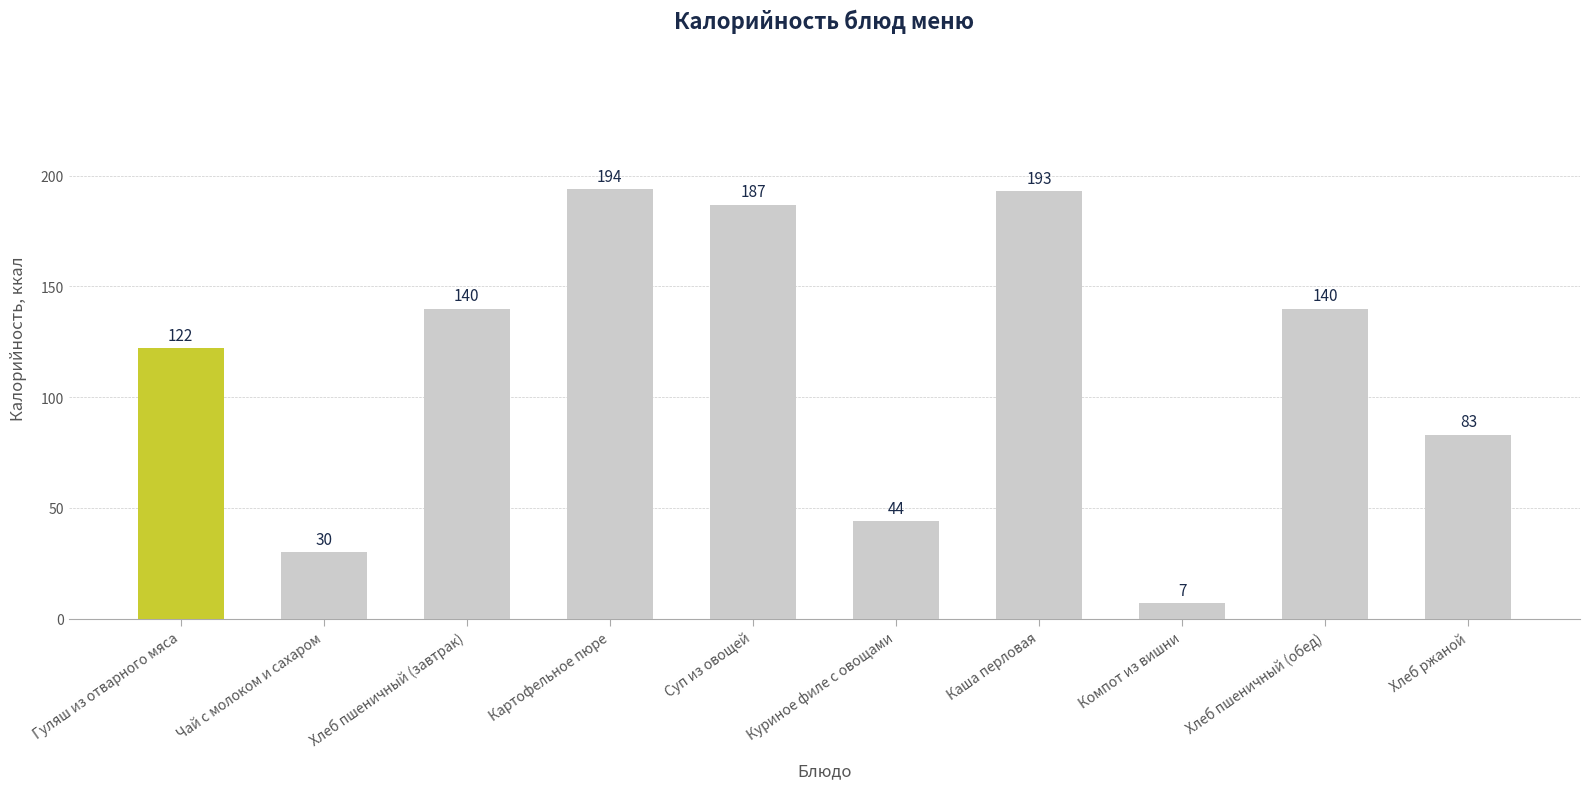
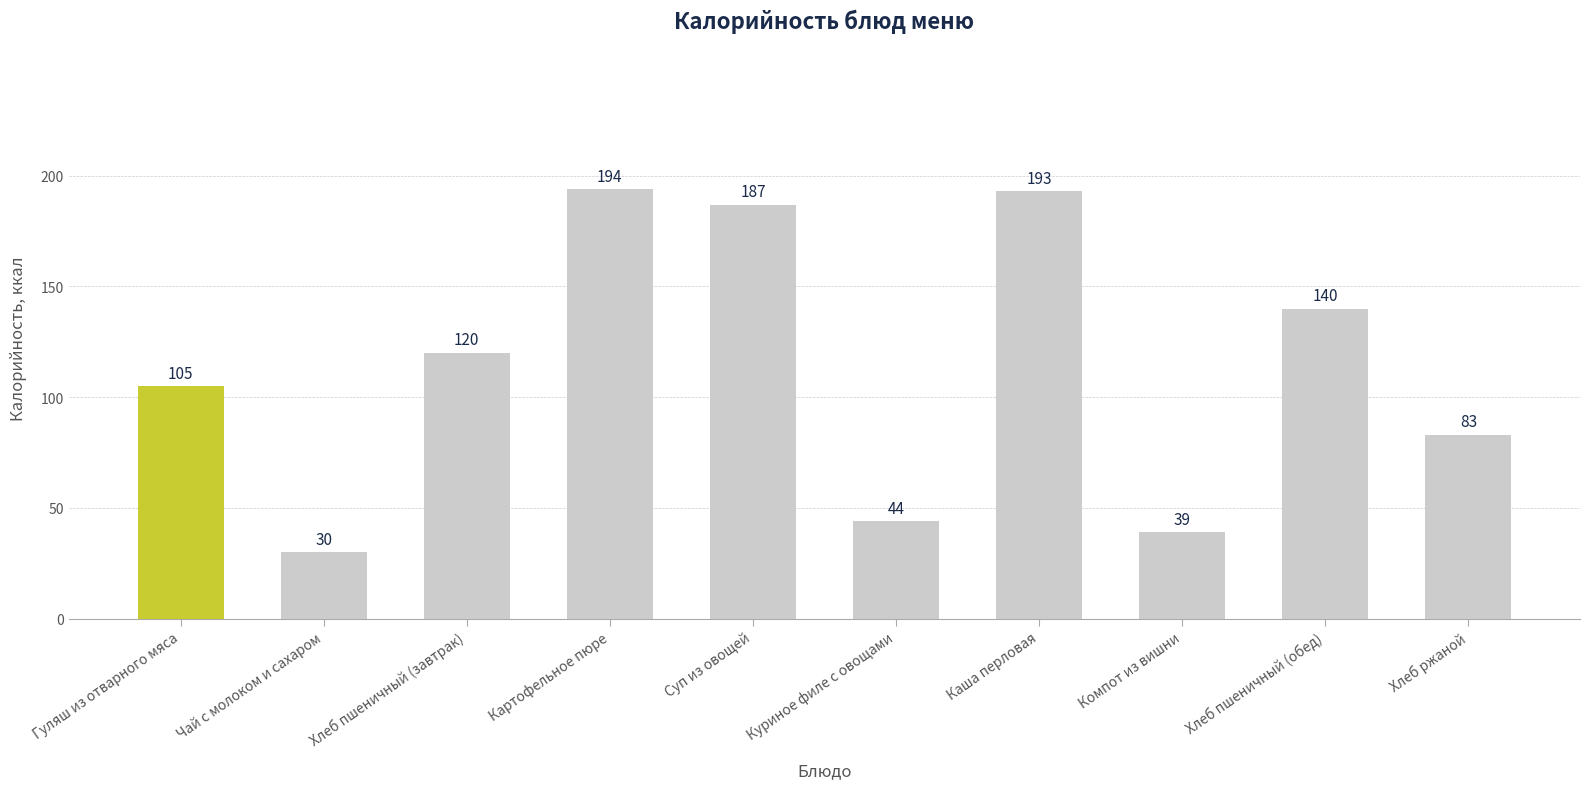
Гуляш из отварного мяса: 122 -> 105
Хлеб пшеничный (завтрак): 140 -> 120
Компот из вишни: 7 -> 39
